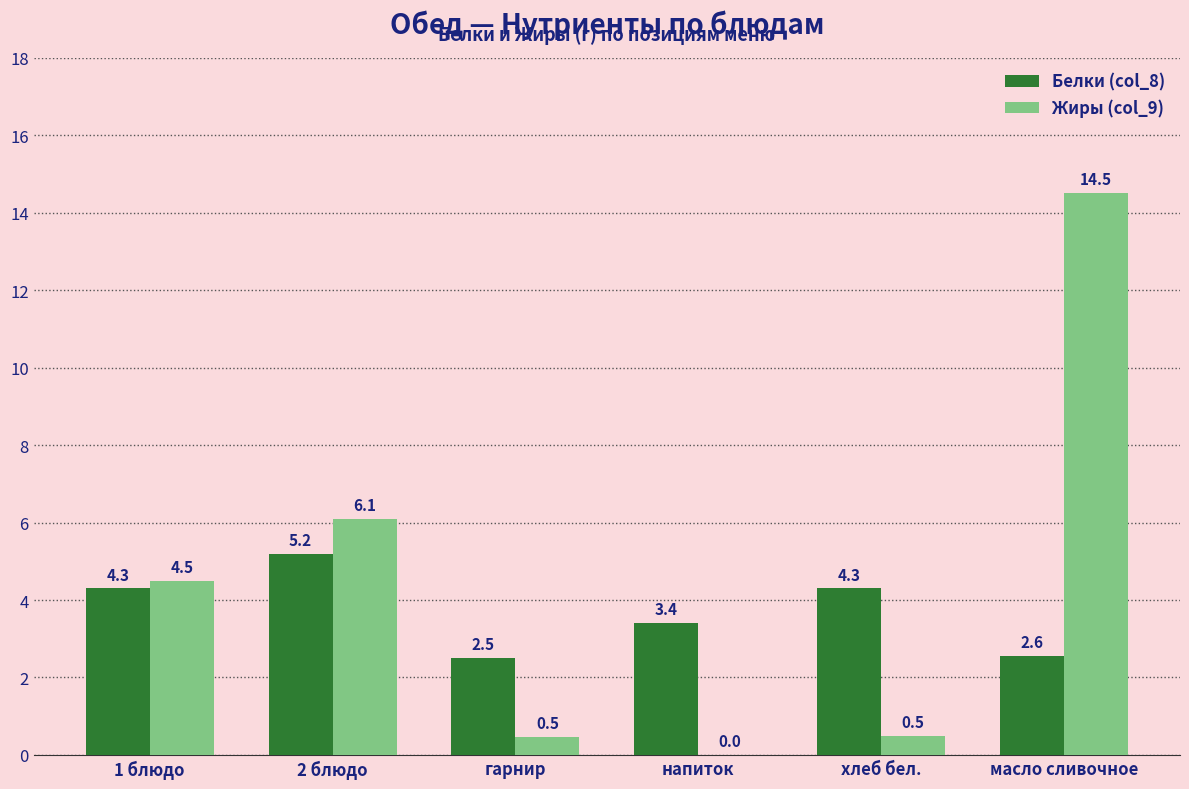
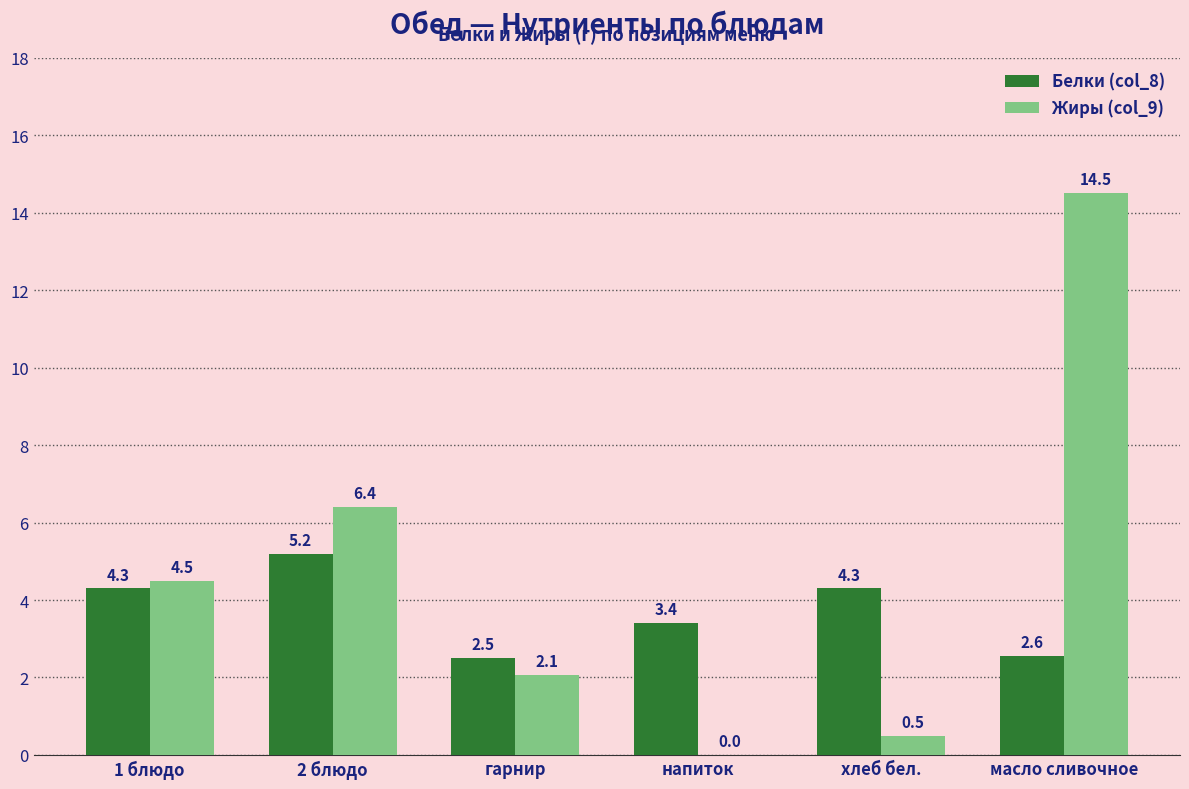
Жиры (col_9), 2 блюдо: 6.1 -> 6.4
Жиры (col_9), гарнир: 0.5 -> 2.1
